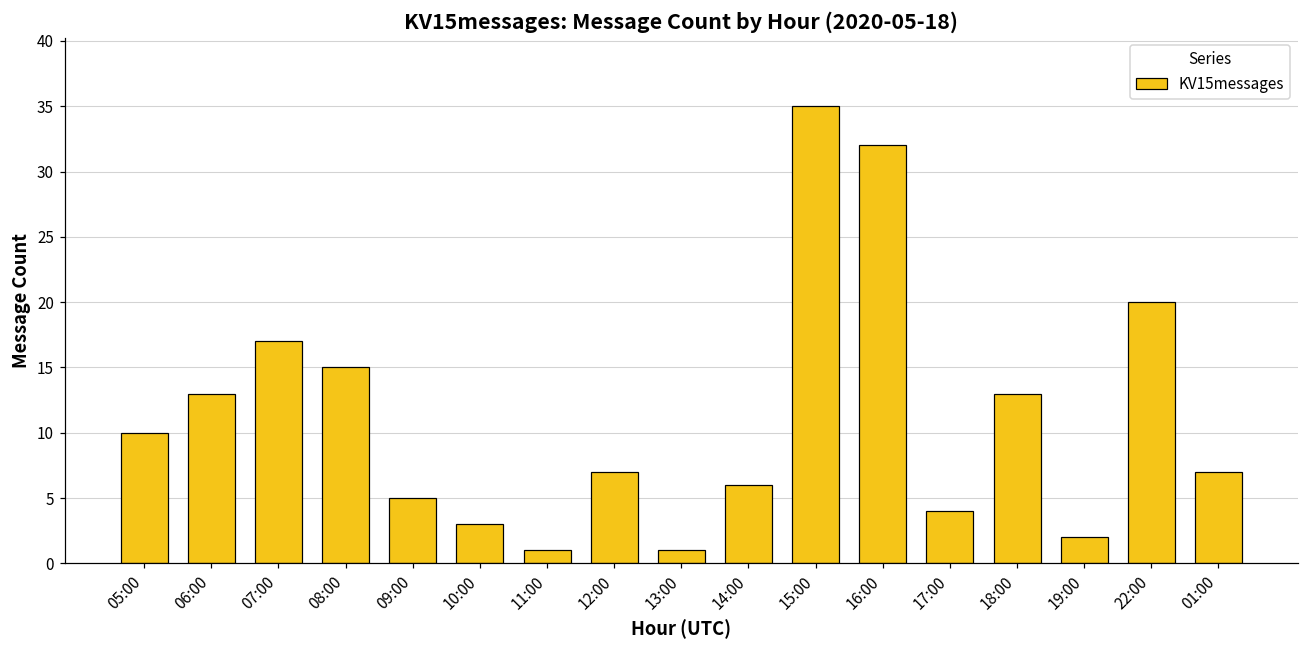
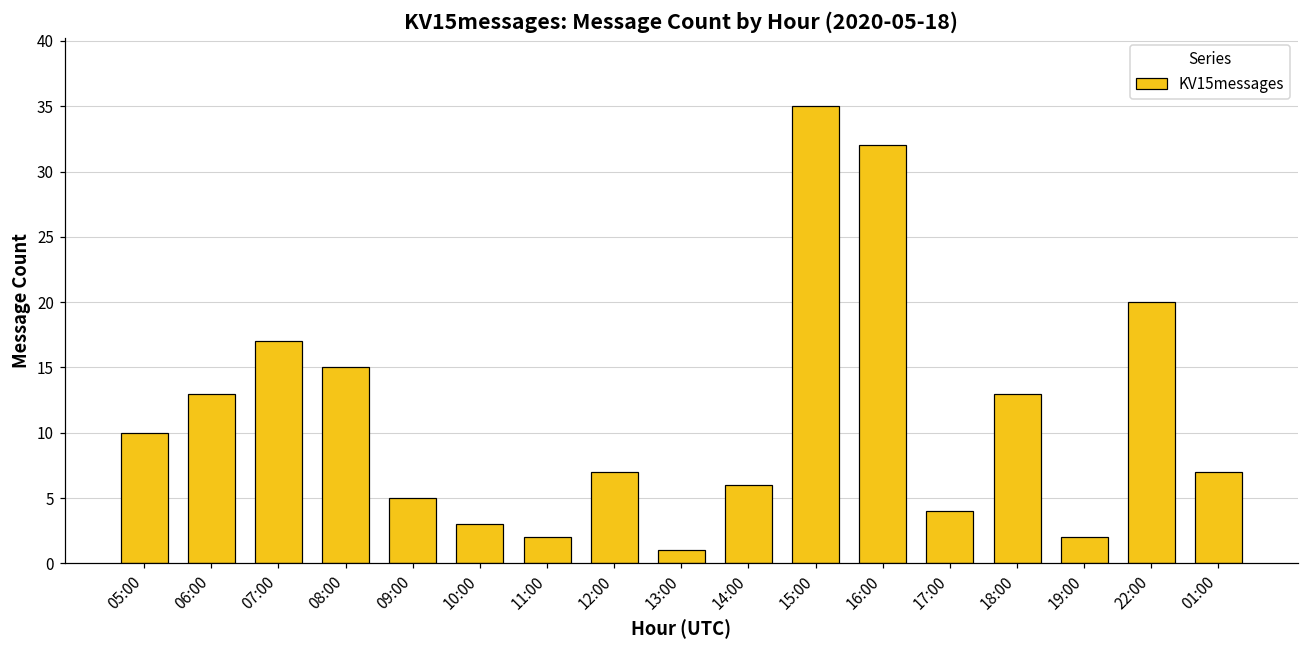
11:00: 1 -> 2
